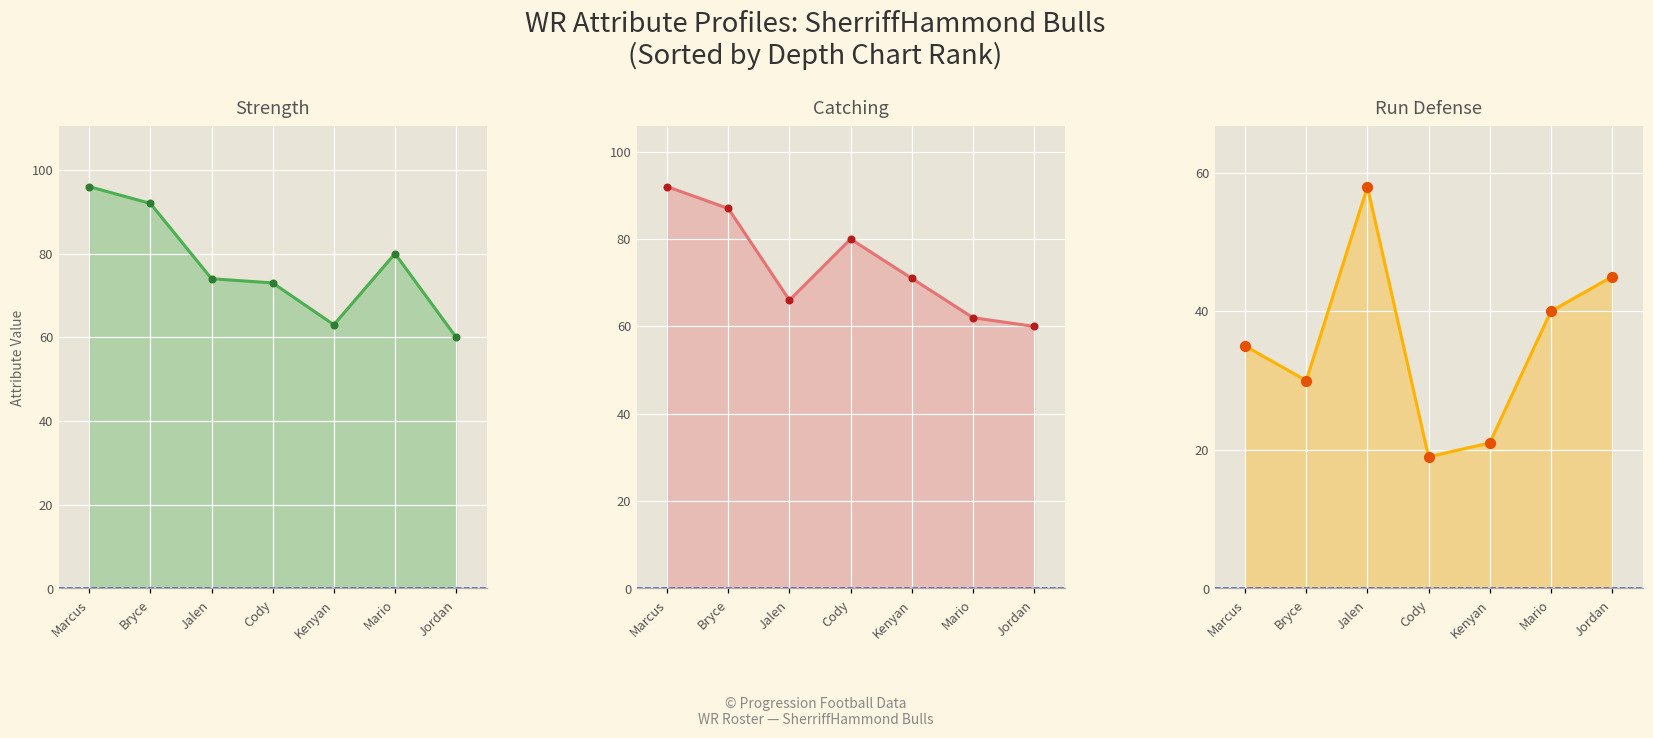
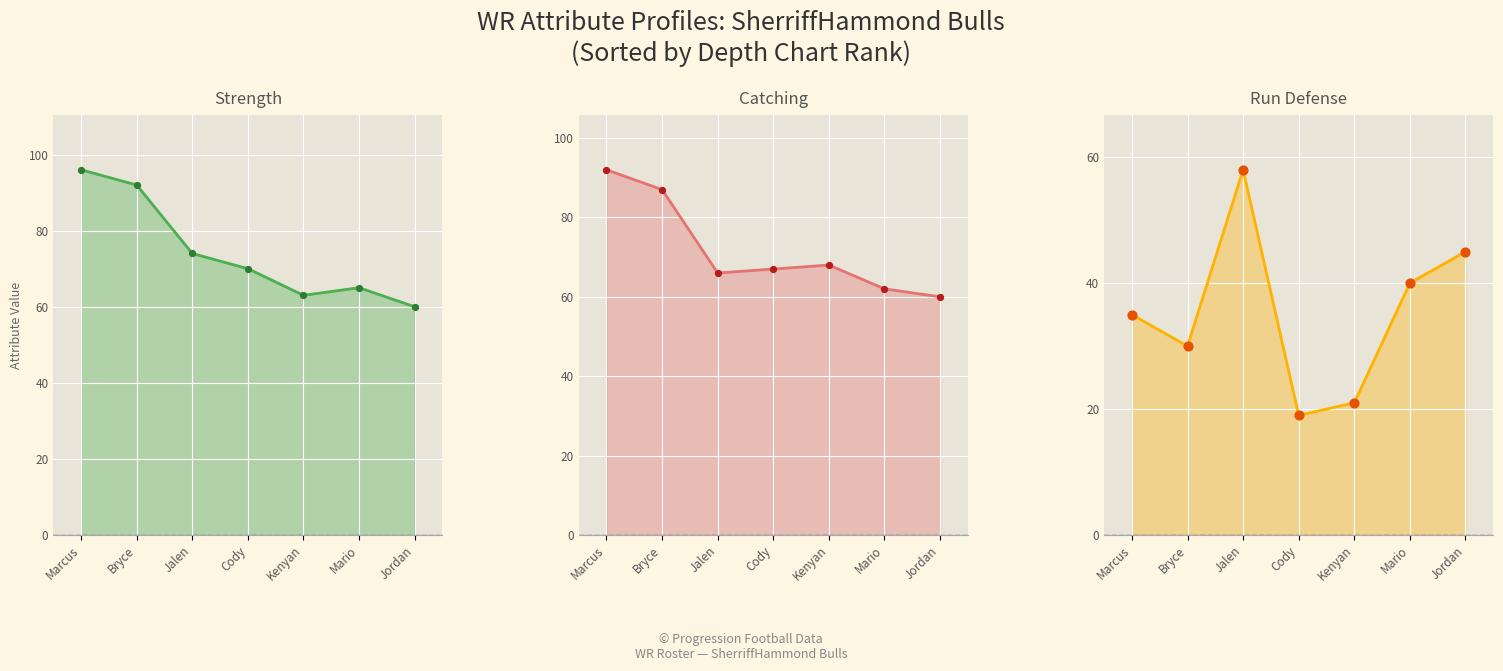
Strength, Cody: 73 -> 70
Strength, Mario: 80 -> 65
Catching, Cody: 80 -> 67
Catching, Kenyan: 71 -> 68
